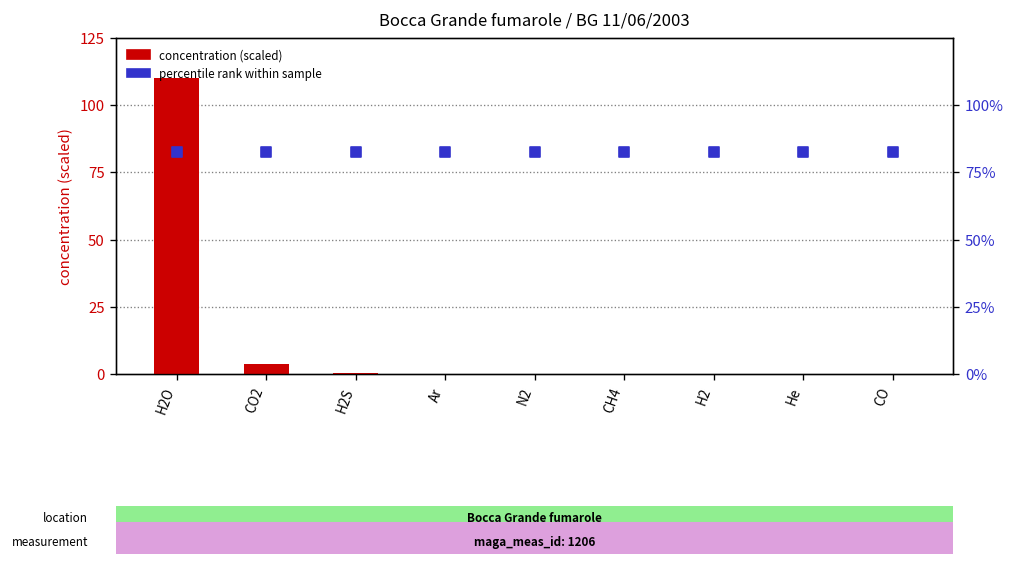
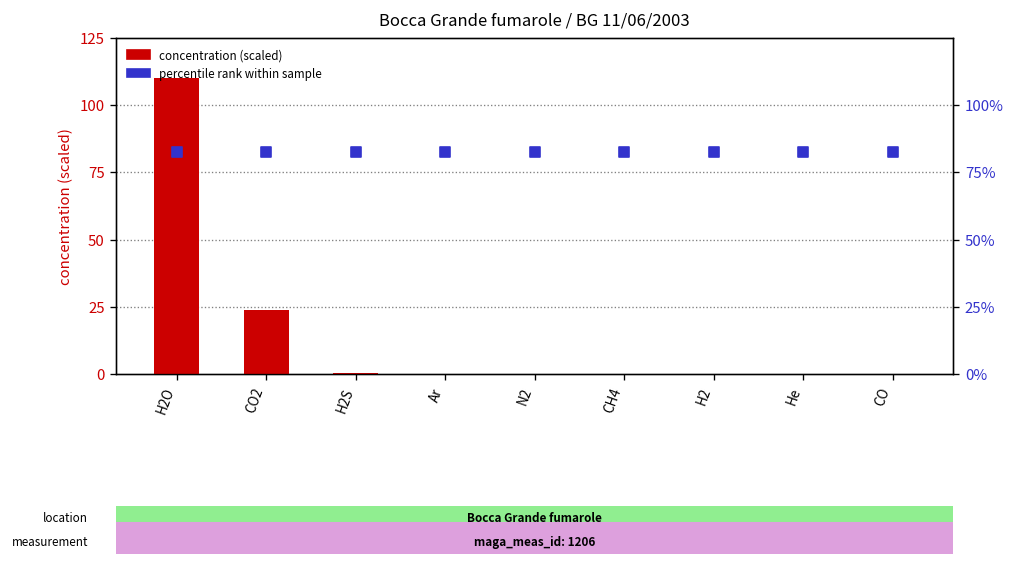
concentration (scaled), CO2: 4 -> 24
